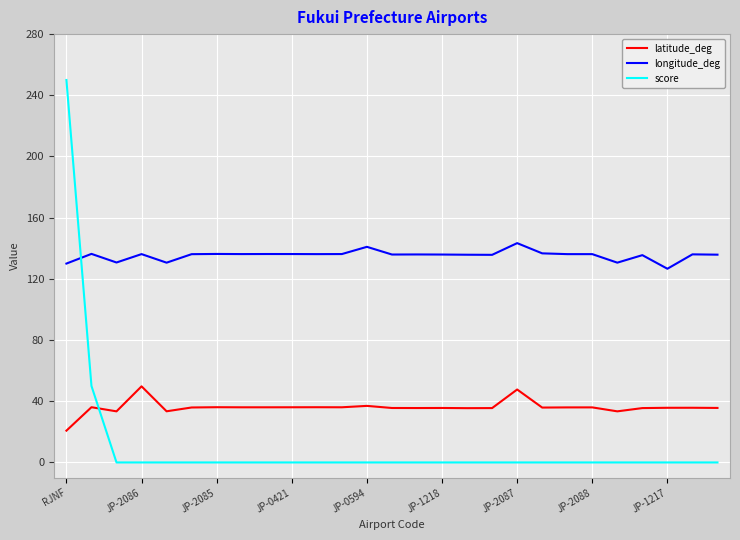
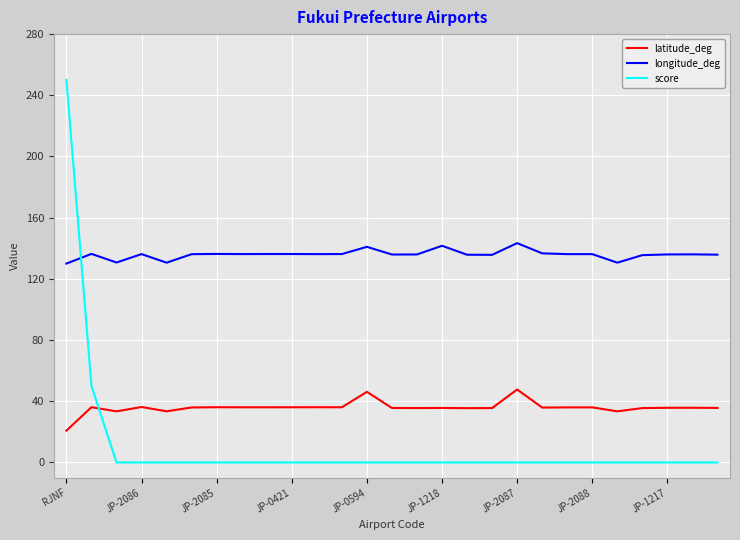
latitude_deg, JP-2086: 50 -> 36
latitude_deg, JP-0594: 37 -> 46
longitude_deg, JP-1218: 136 -> 142
longitude_deg, JP-1217: 127 -> 136
